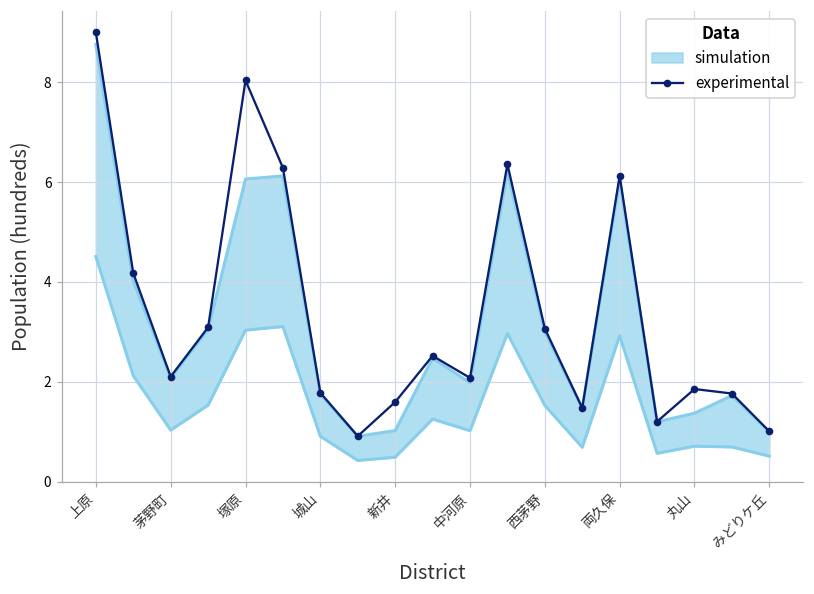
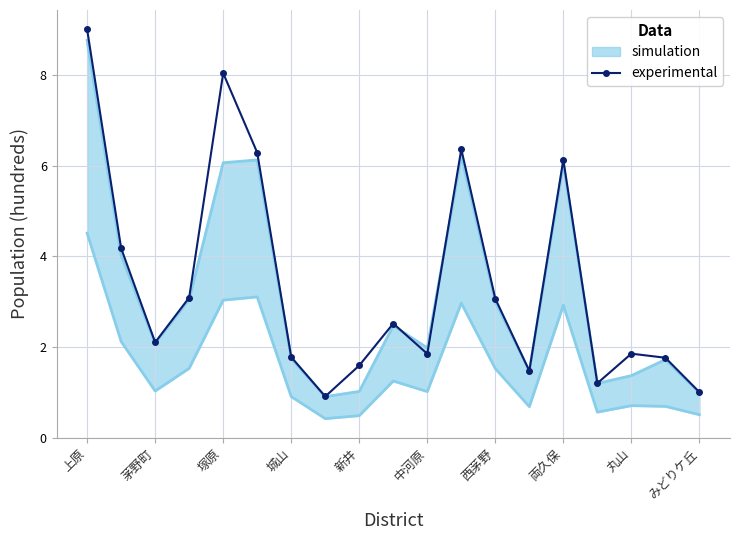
experimental, 中河原: 2.1 -> 1.9
